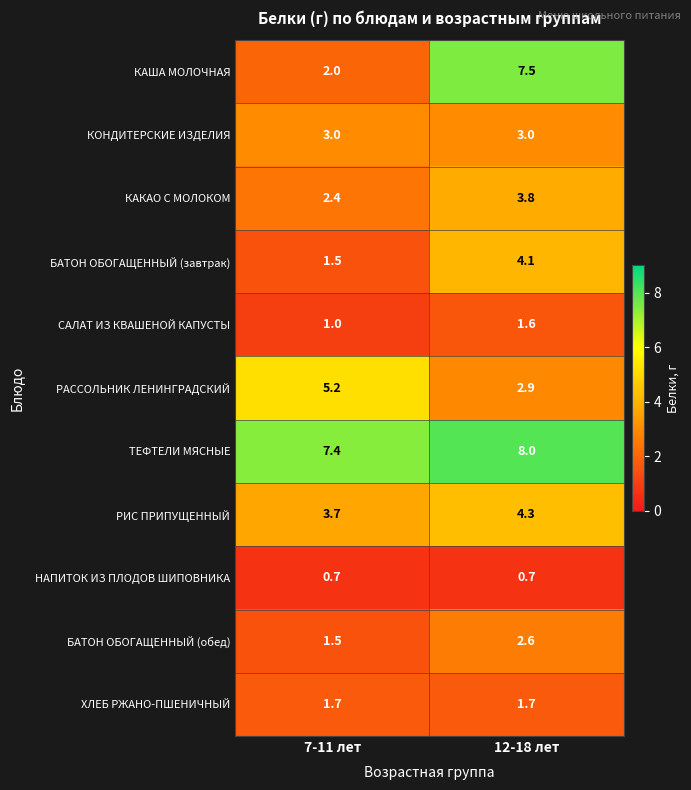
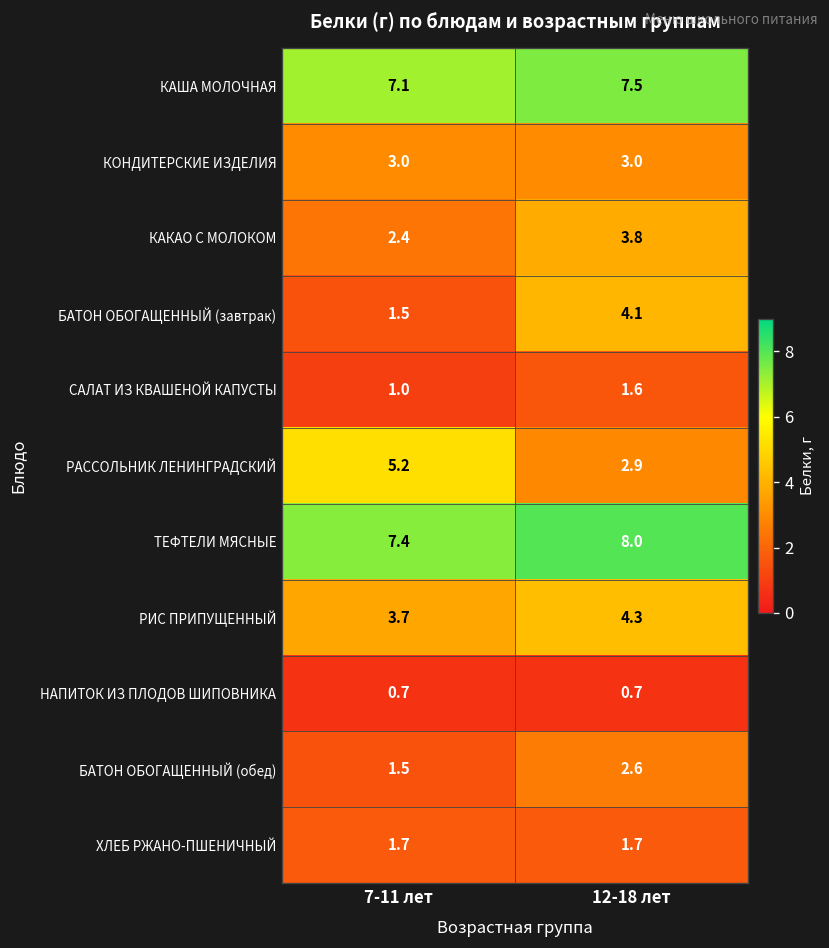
КАША МОЛОЧНАЯ, 7-11 лет: 2.0 -> 7.1
